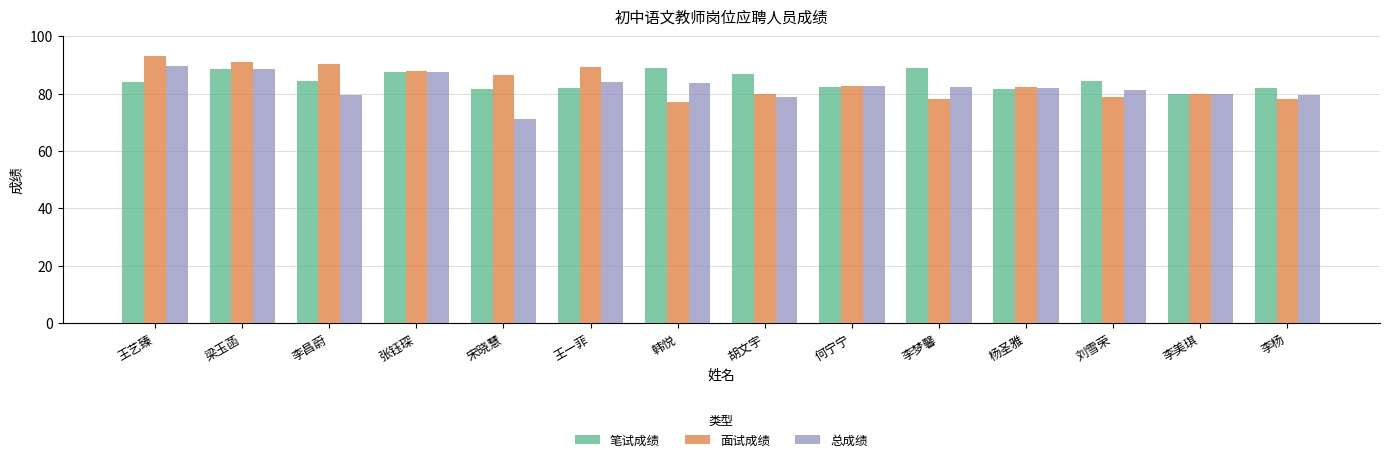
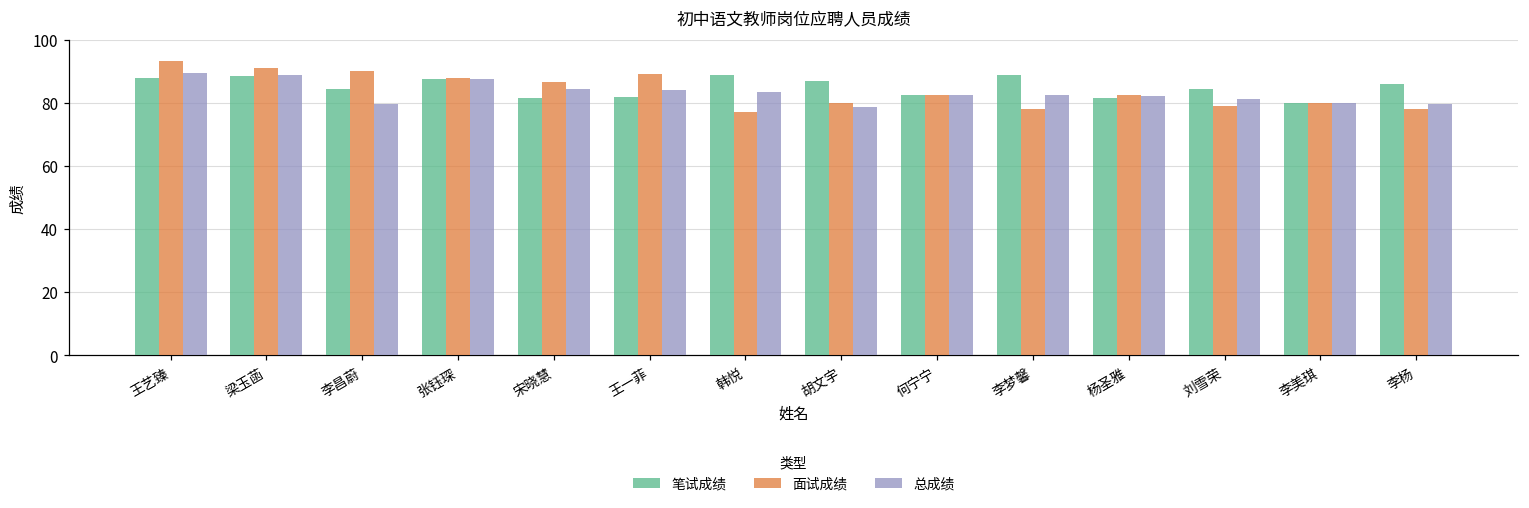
笔试成绩, 王艺臻: 84 -> 88
总成绩, 宋晓慧: 71 -> 85
笔试成绩, 李杨: 82 -> 86
